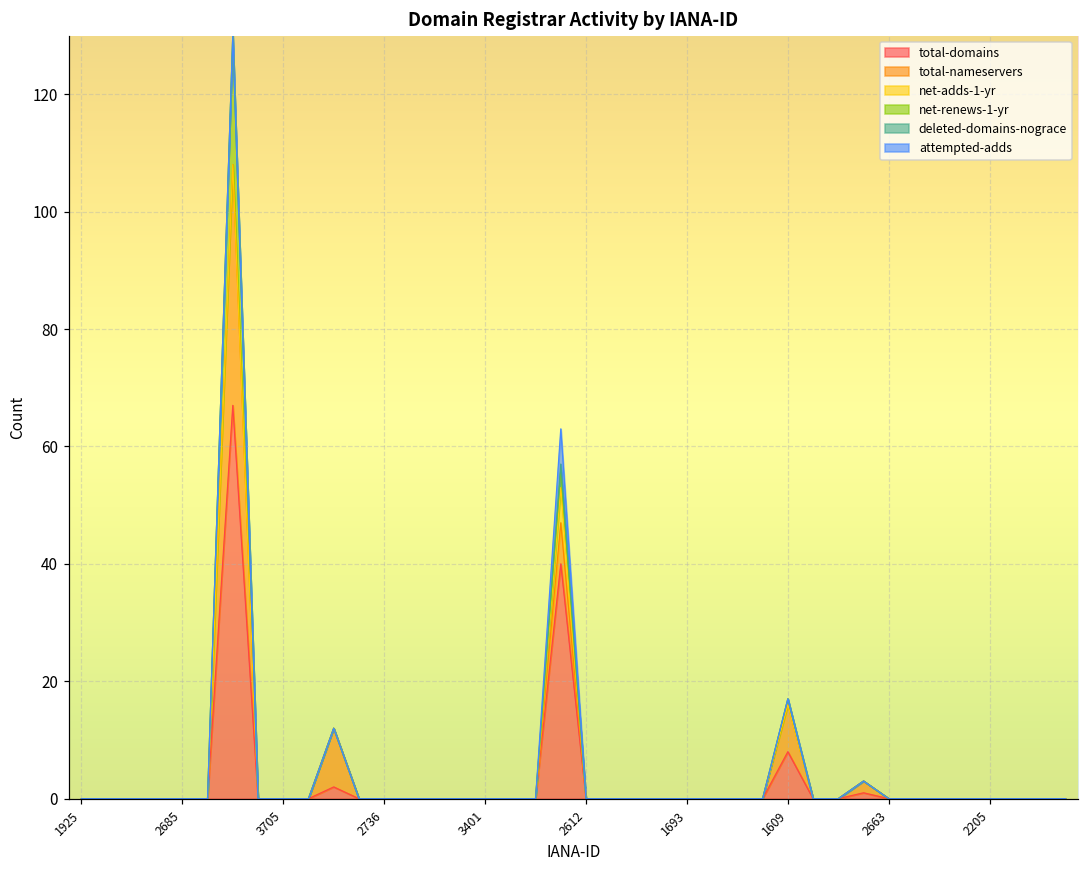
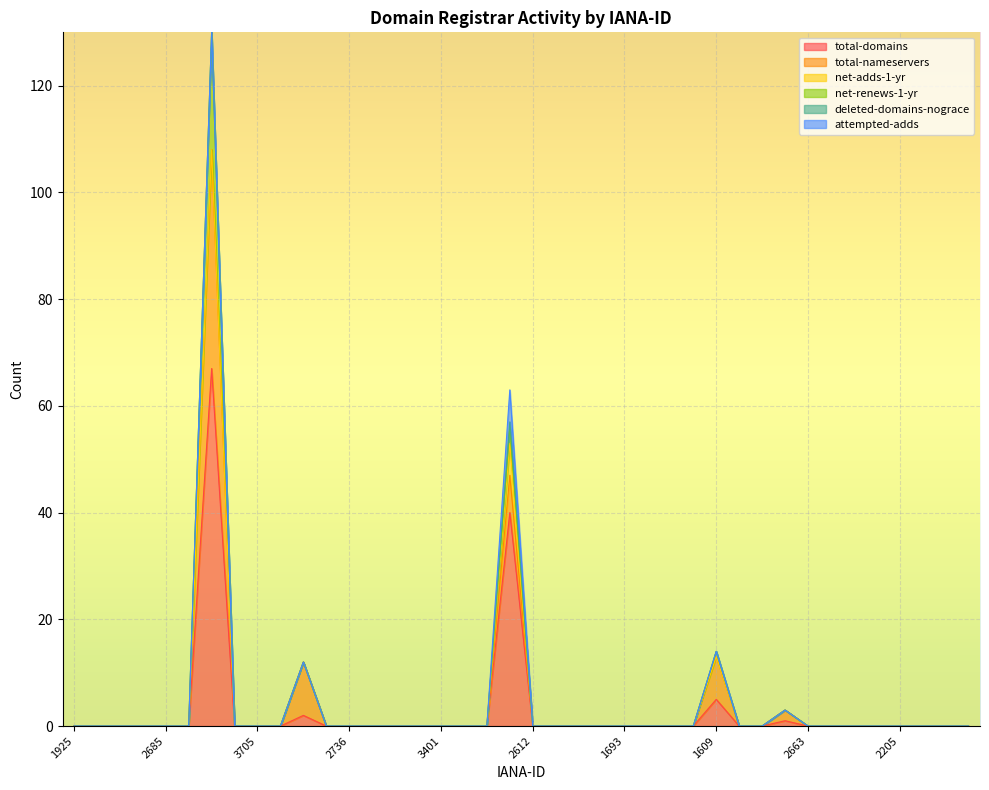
total-domains, 1609: 8 -> 5
